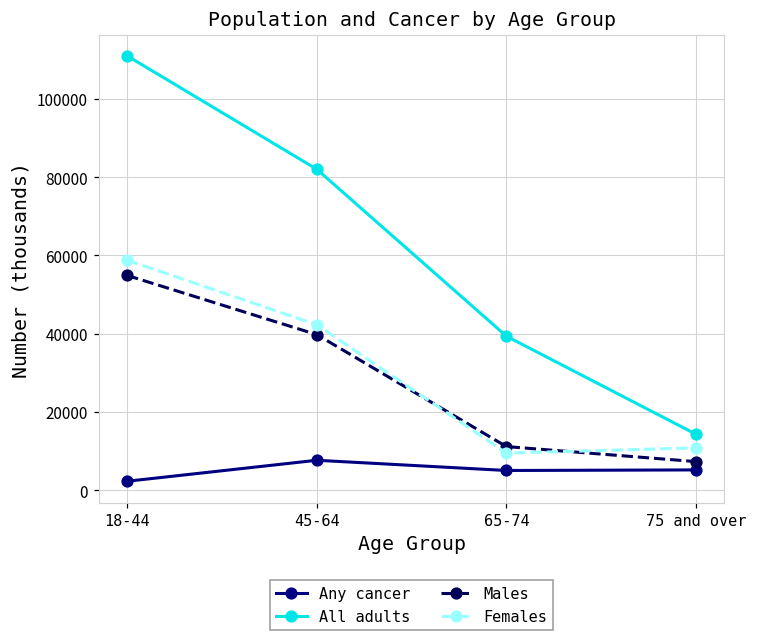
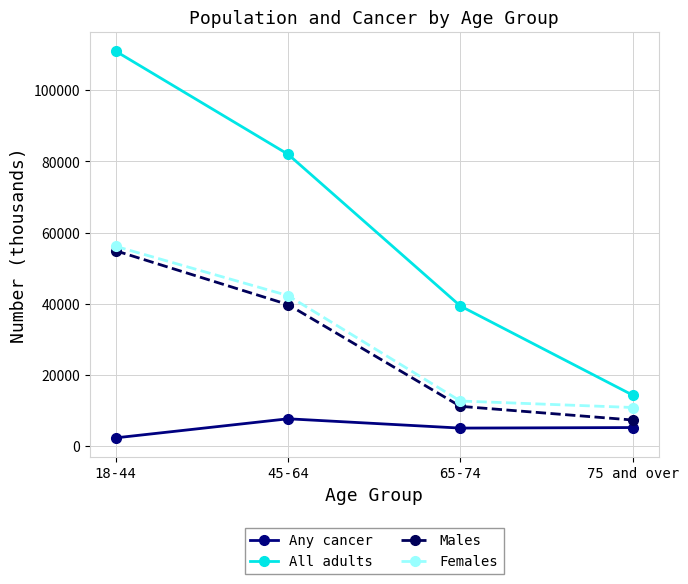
Females, 18-44: 59000 -> 56000
Females, 65-74: 9000 -> 13000
